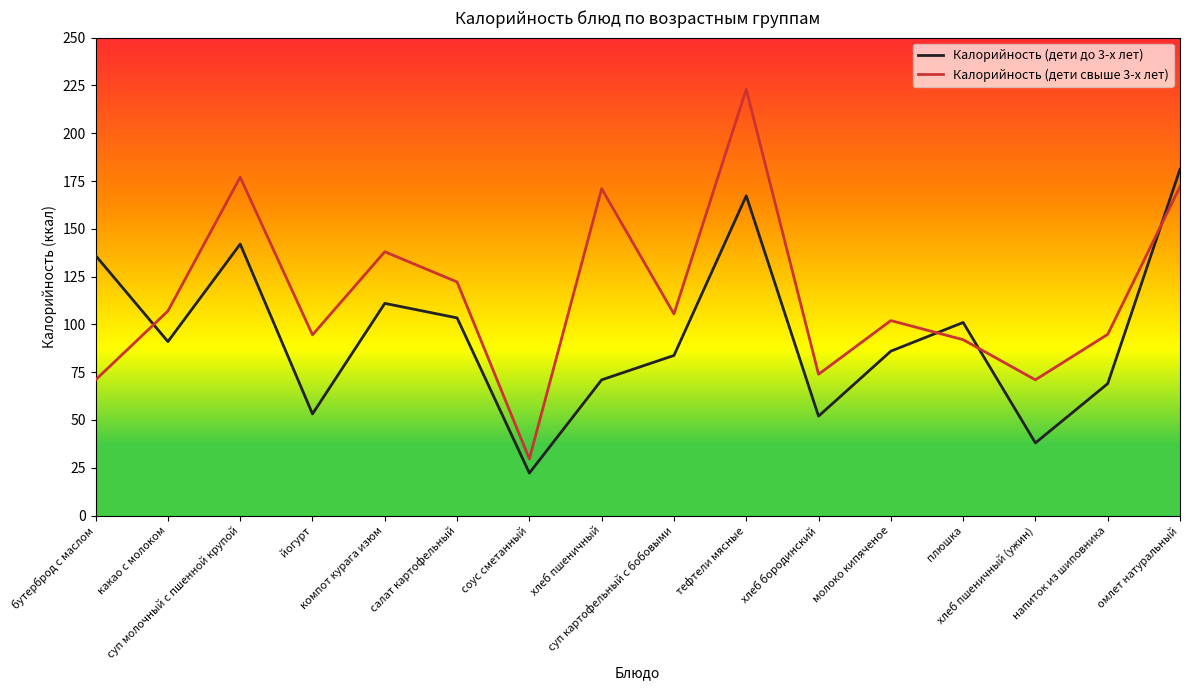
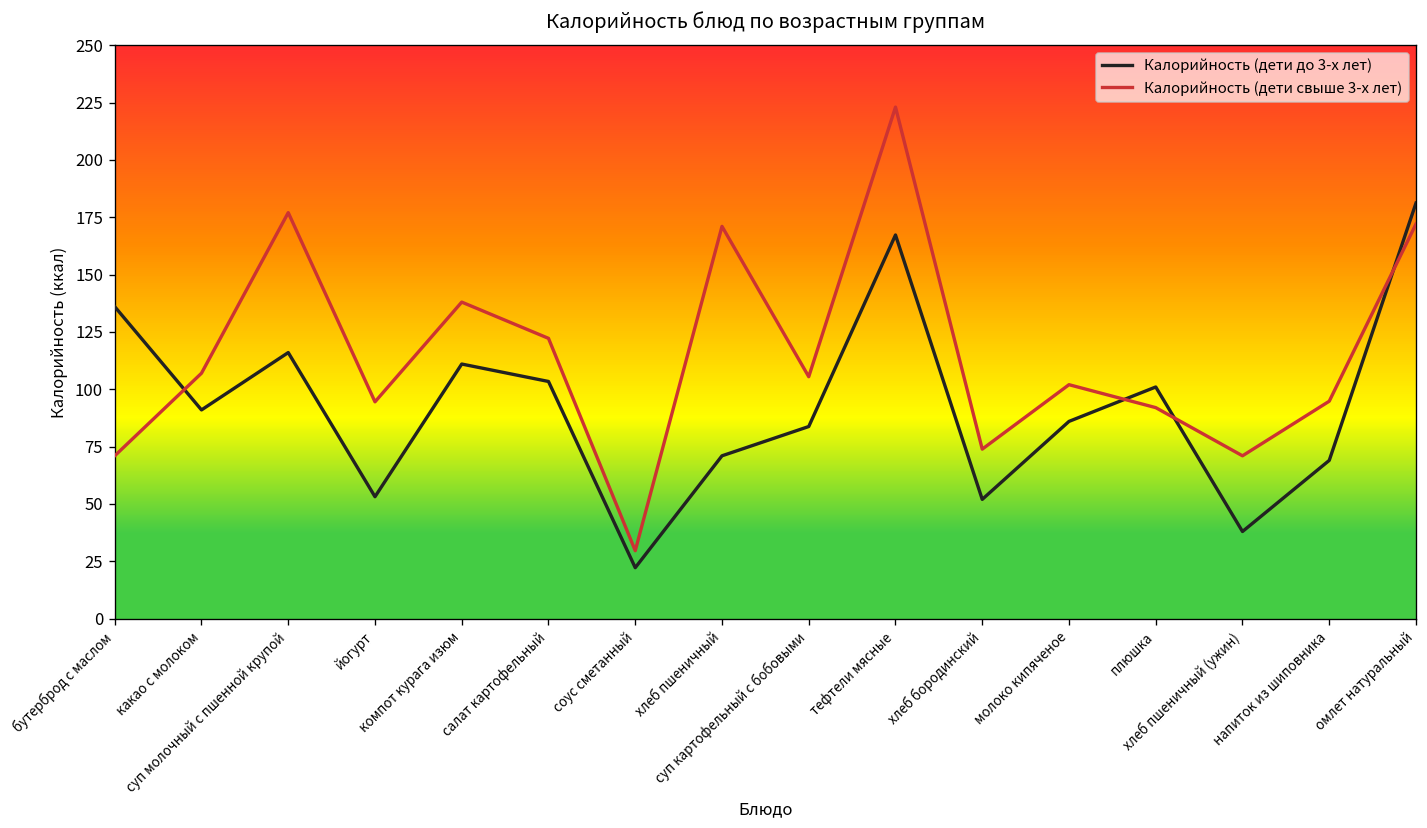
Калорийность (дети до 3-х лет), суп молочный с пшенной крупой: 142 -> 116
